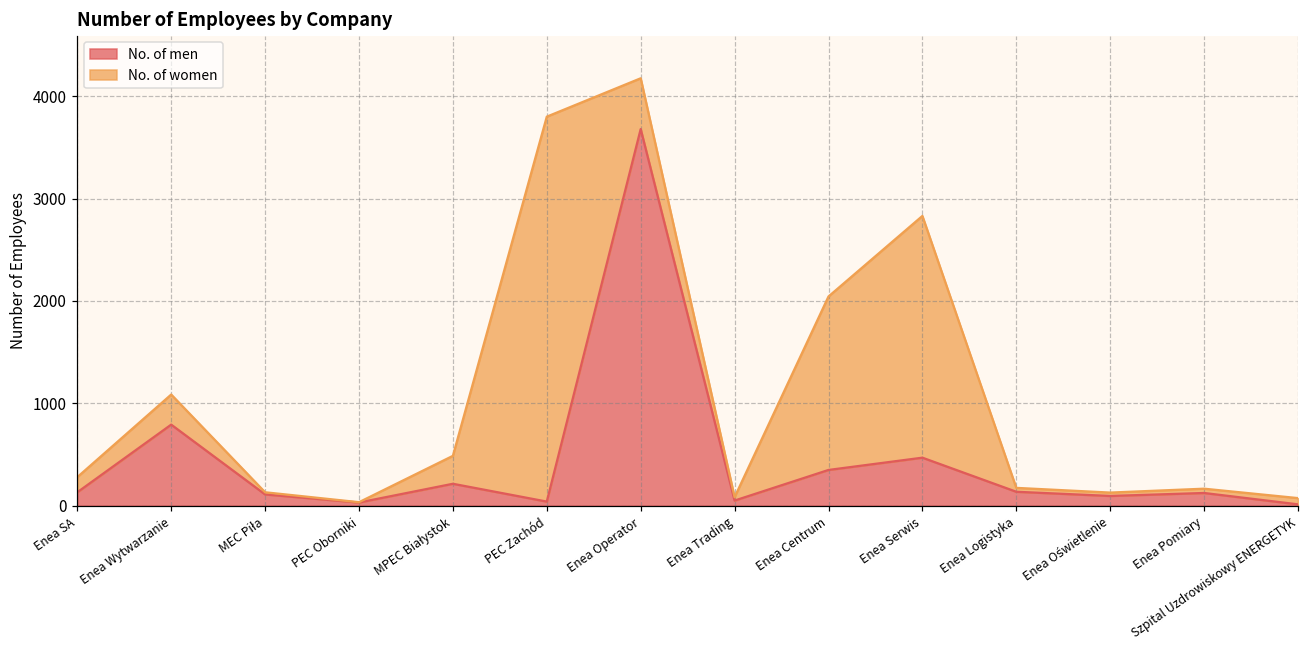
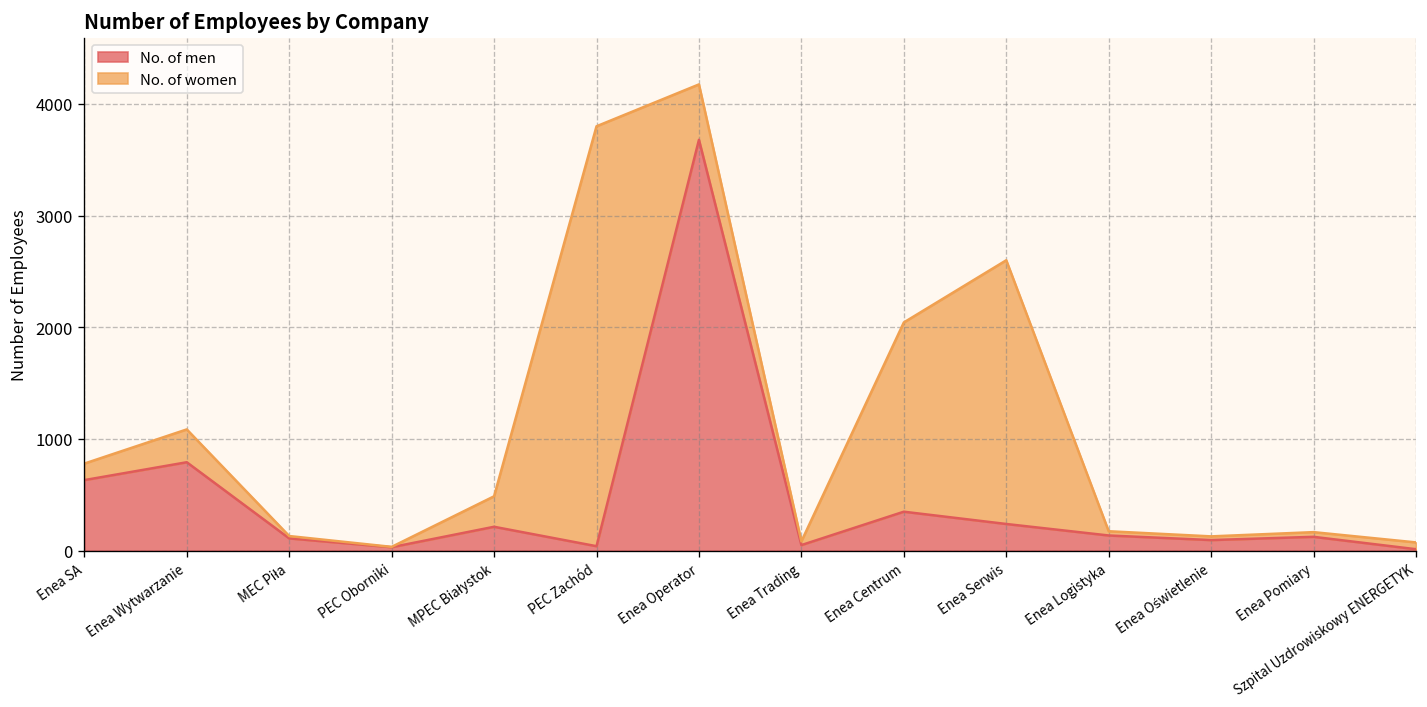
No. of men, Enea SA: 100 -> 600
No. of men, Enea Serwis: 500 -> 200
